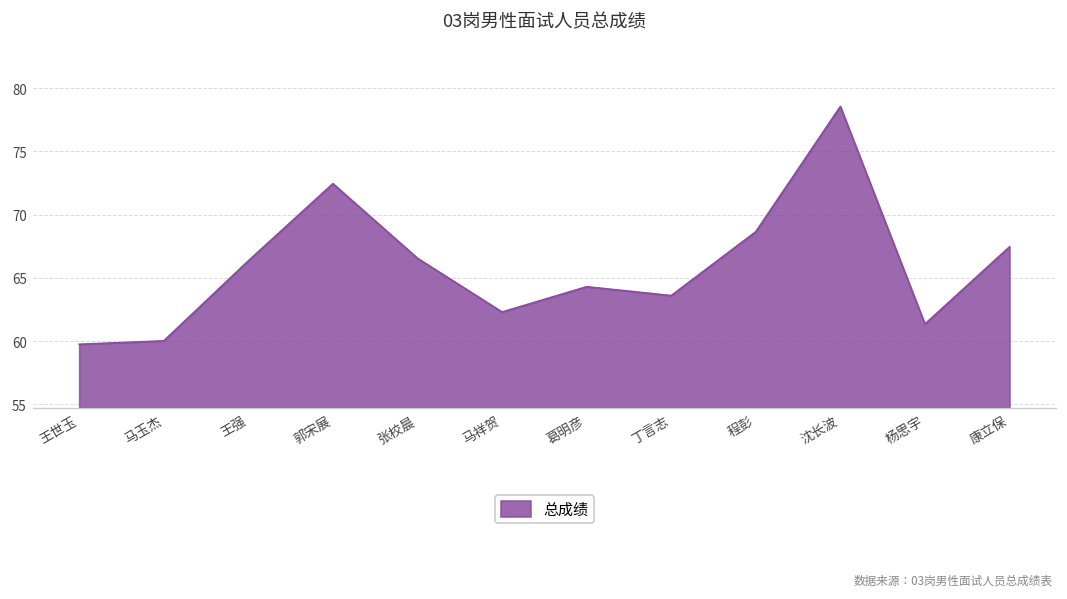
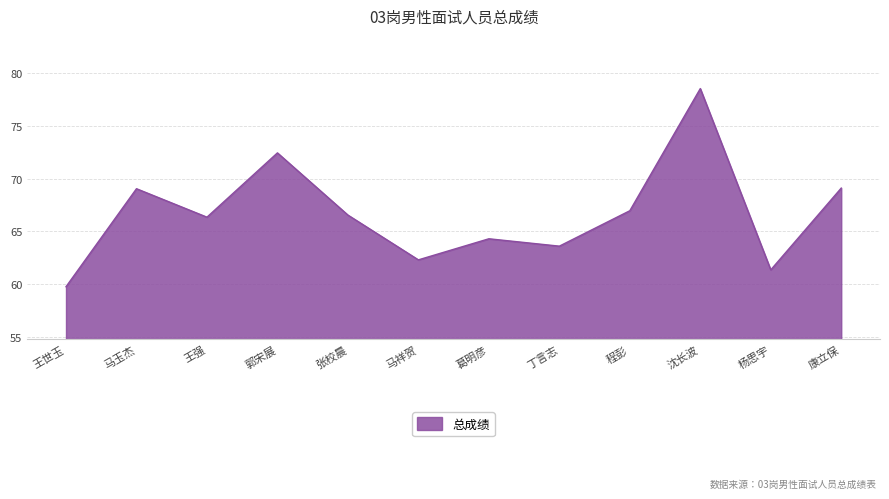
马玉杰: 60.0 -> 69.1
程彭: 68.7 -> 67.0
康立保: 67.5 -> 69.1
